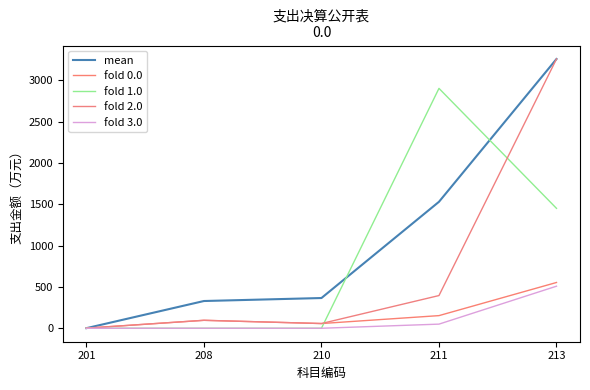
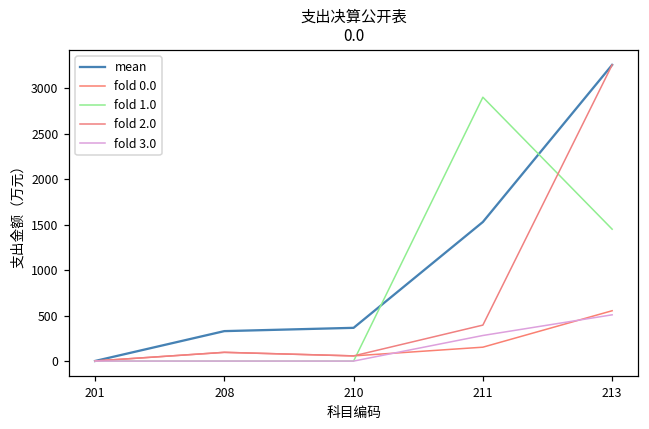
fold 3.0, 211: 100 -> 300
